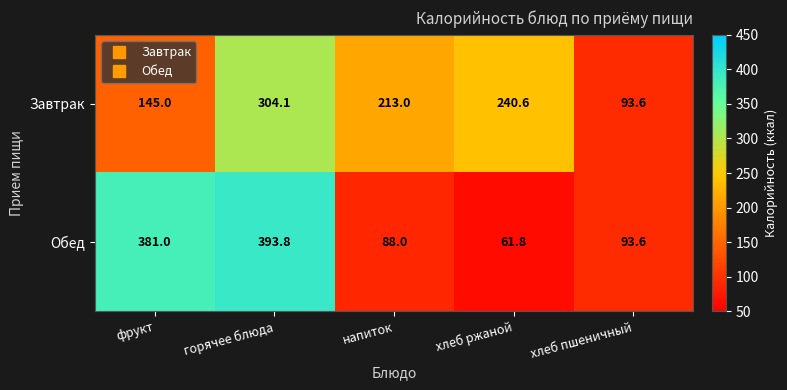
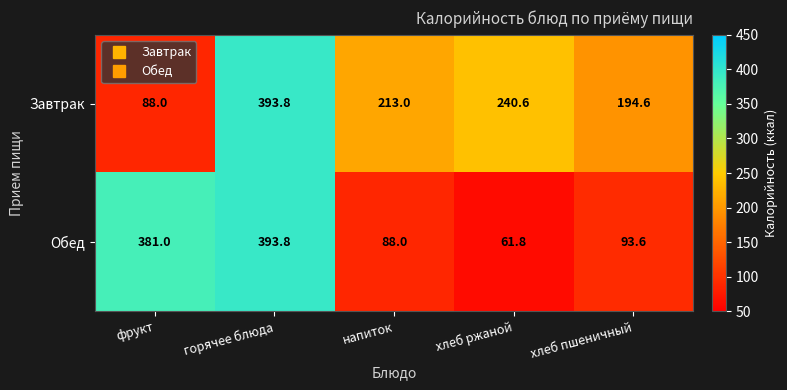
Завтрак, фрукт: 145.0 -> 88.0
Завтрак, горячее блюда: 304.1 -> 393.8
Завтрак, хлеб пшеничный: 93.6 -> 194.6
